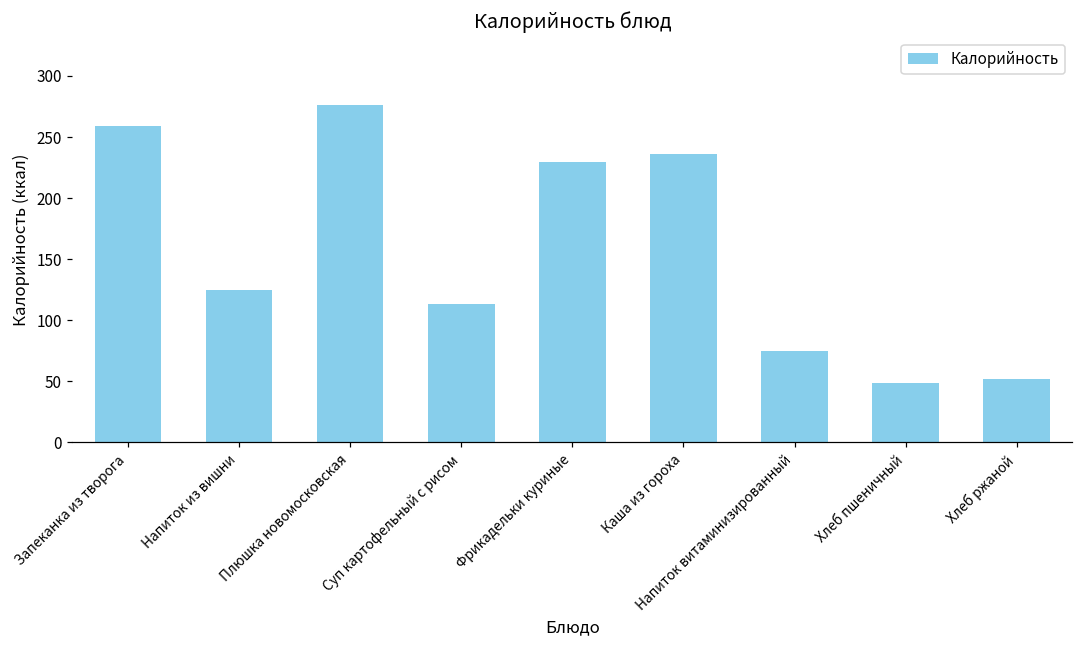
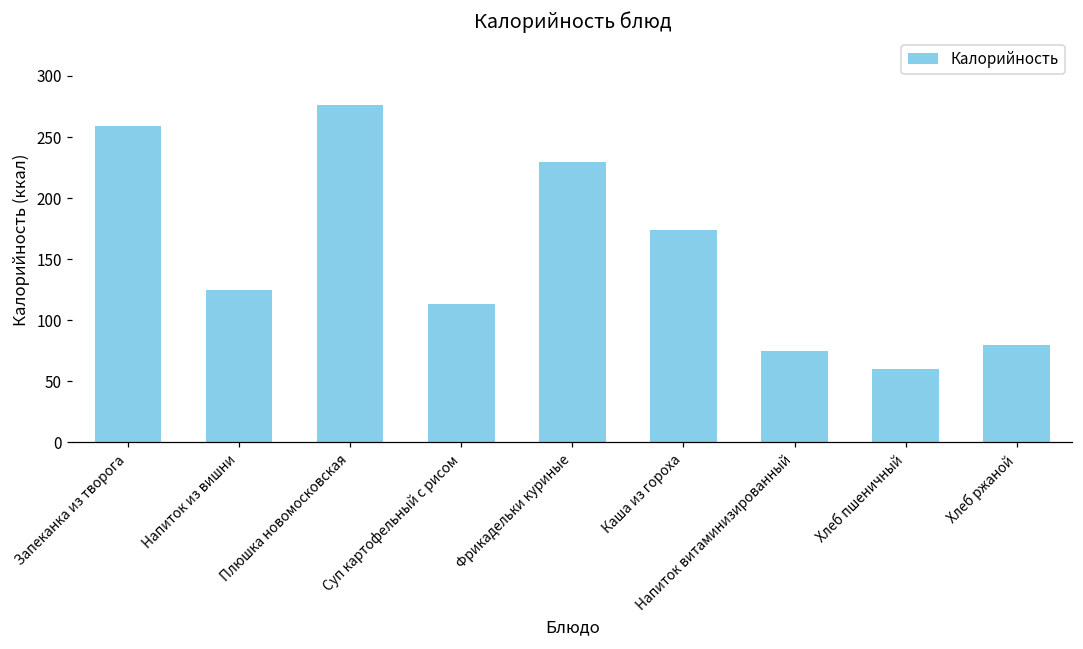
Каша из гороха: 236 -> 174
Хлеб пшеничный: 49 -> 60
Хлеб ржаной: 52 -> 80
